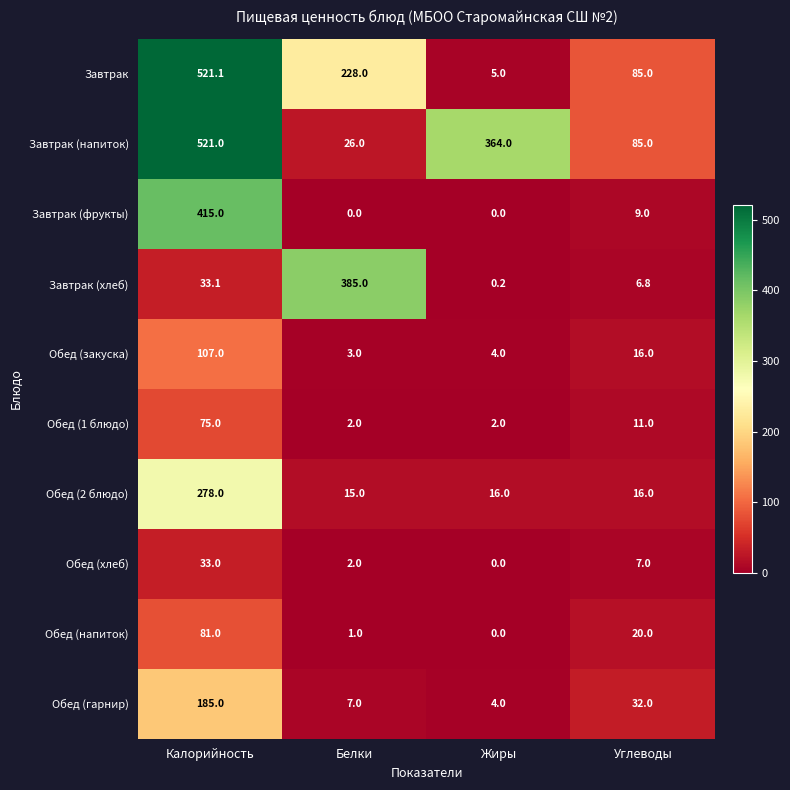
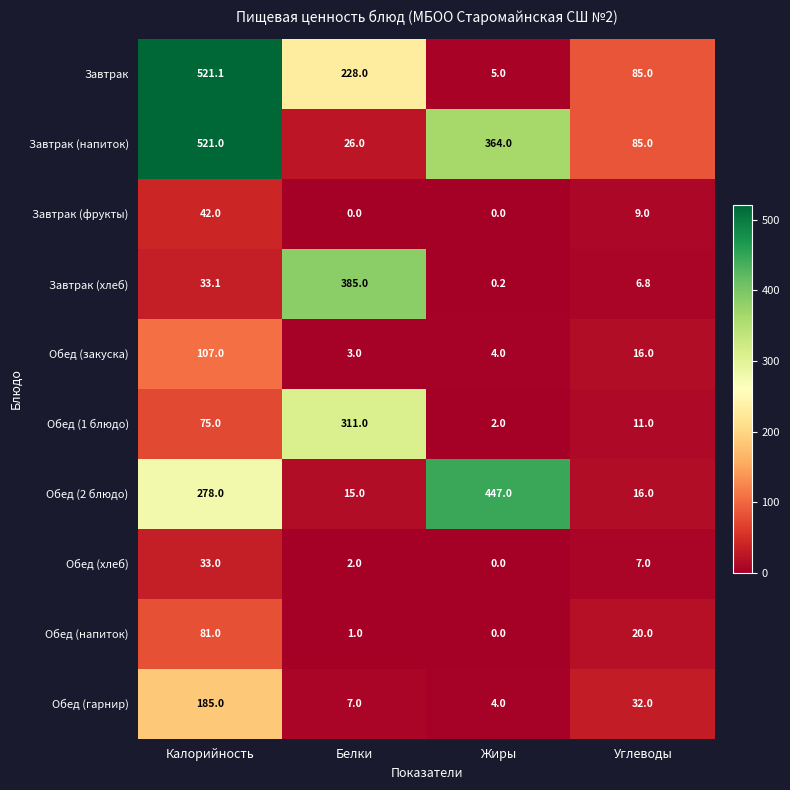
Завтрак (фрукты), Калорийность: 415.0 -> 42.0
Обед (1 блюдо), Белки: 2.0 -> 311.0
Обед (2 блюдо), Жиры: 16.0 -> 447.0
